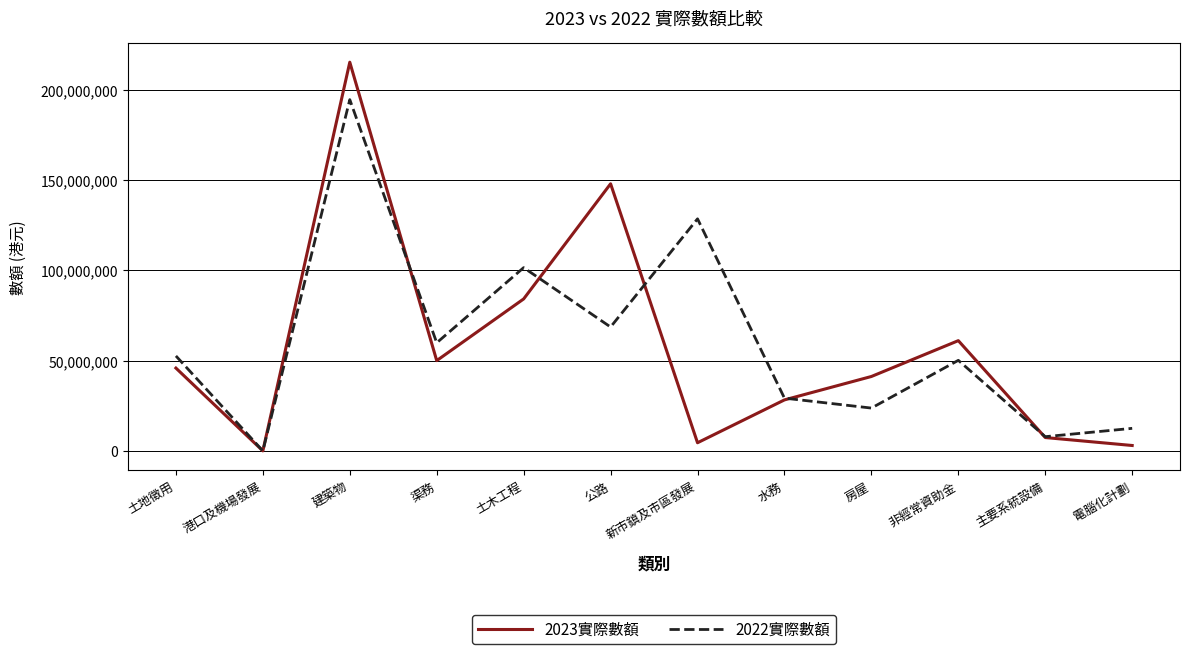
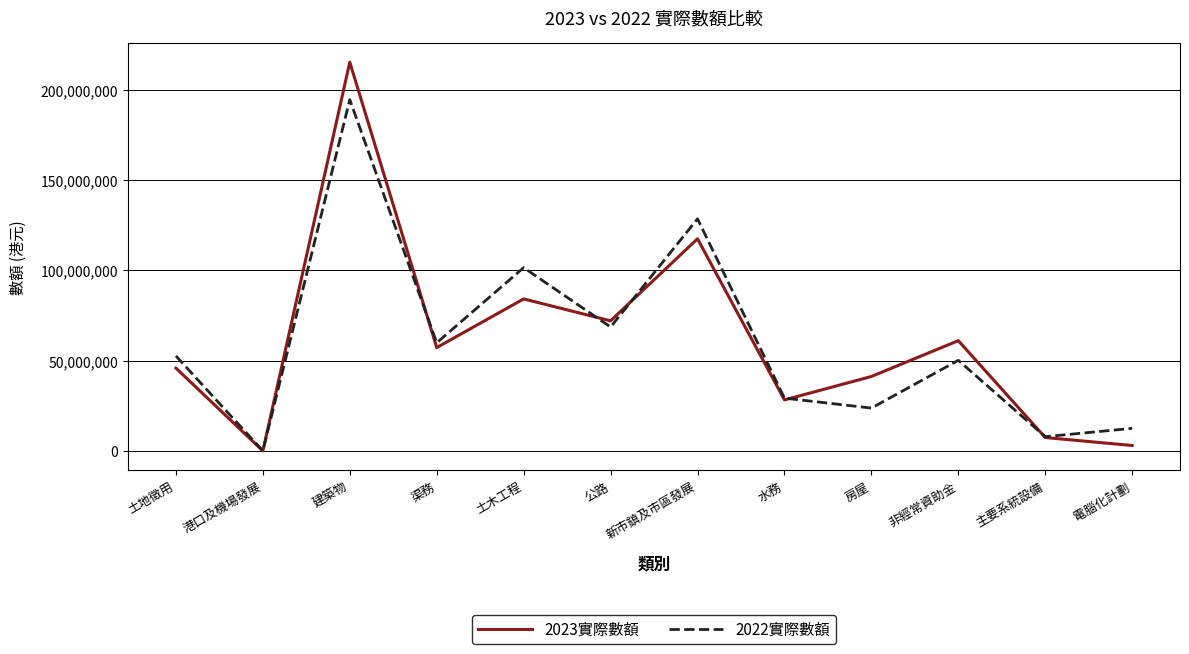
2023實際數額, 渠務: 50,000,000 -> 57,000,000
2023實際數額, 公路: 148,000,000 -> 72,000,000
2023實際數額, 新市鎮及市區發展: 5,000,000 -> 118,000,000
